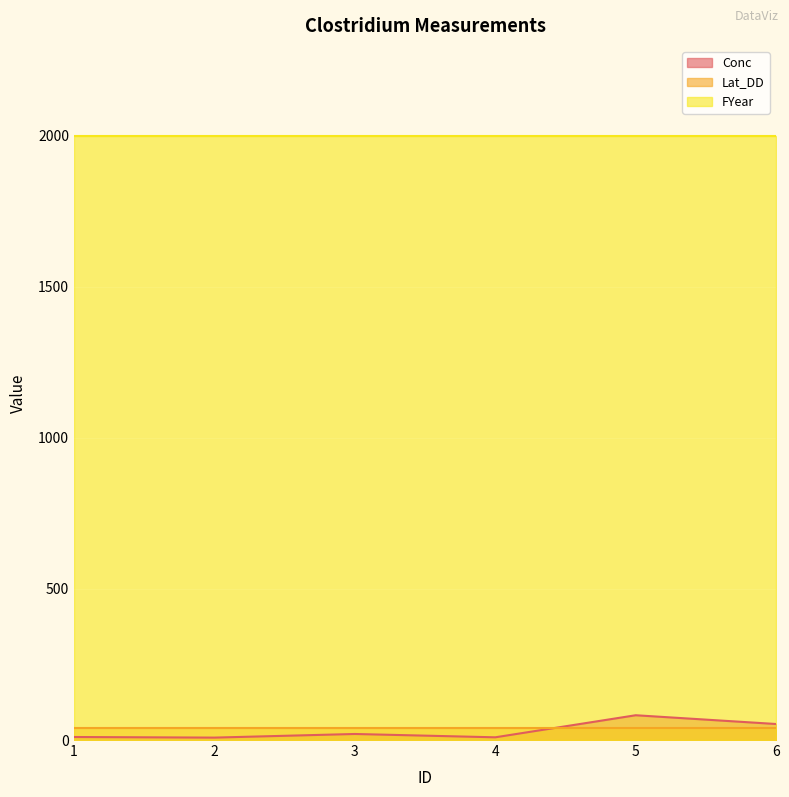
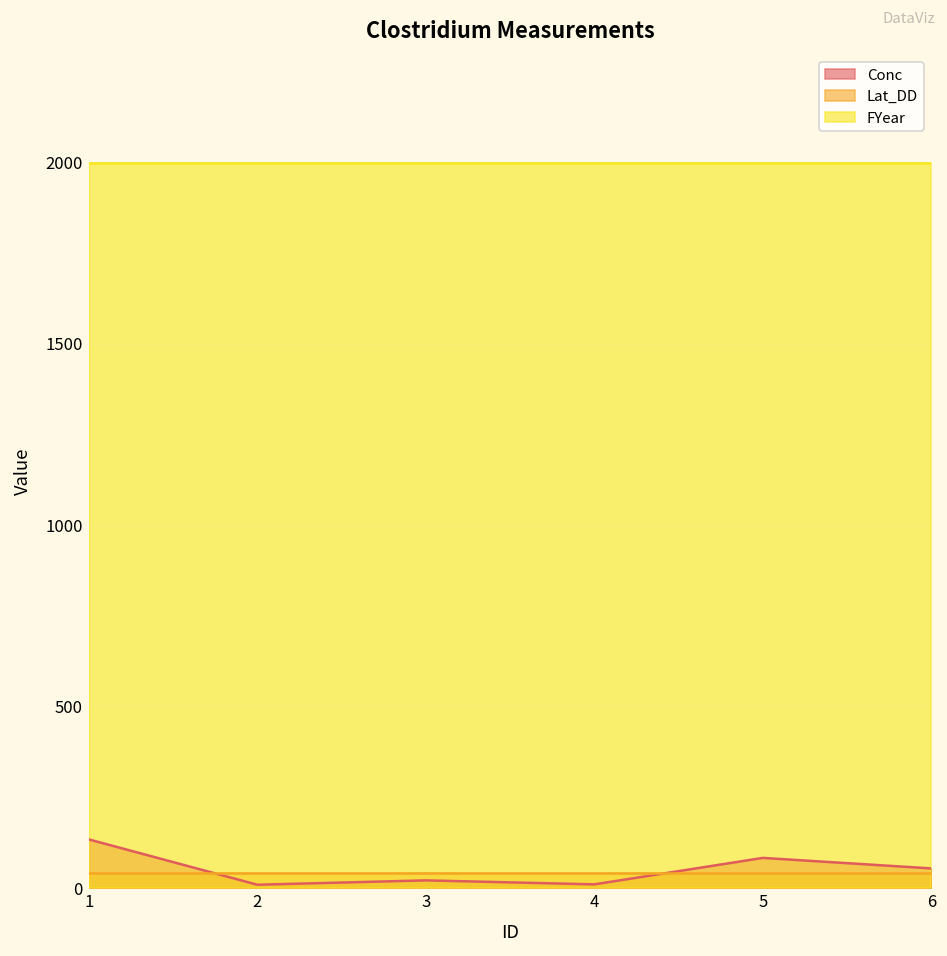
Conc, 1: 10 -> 130
